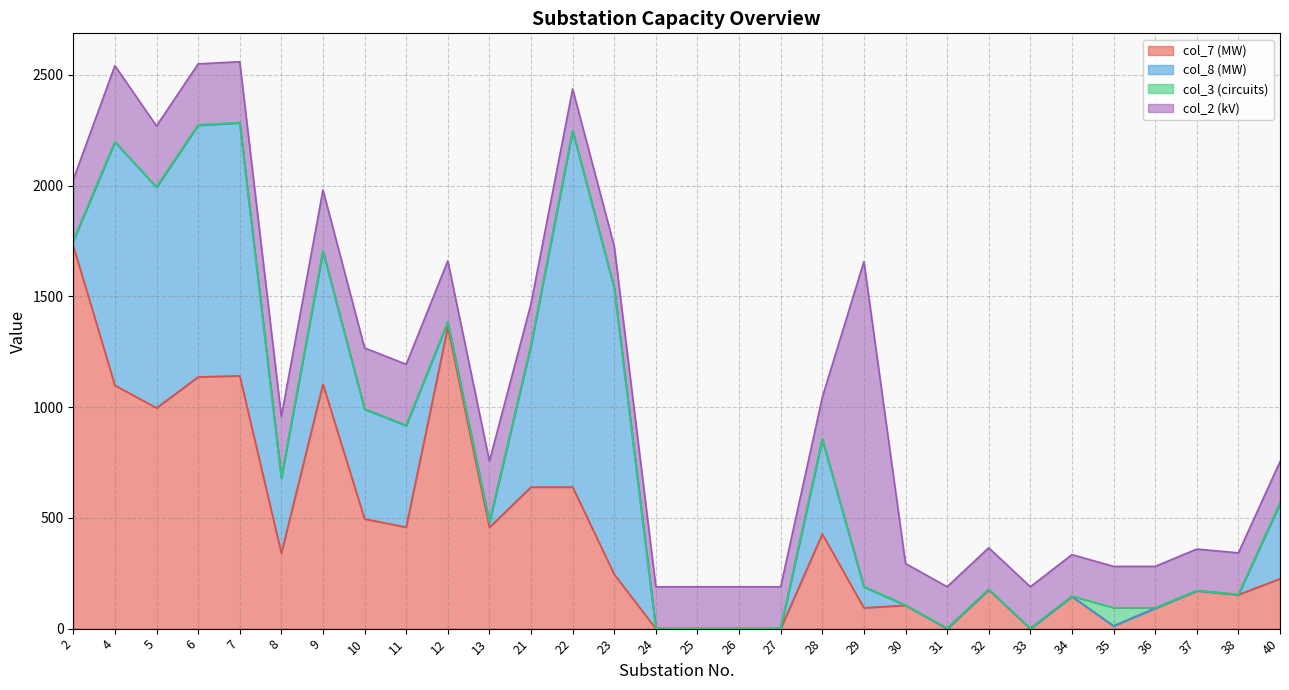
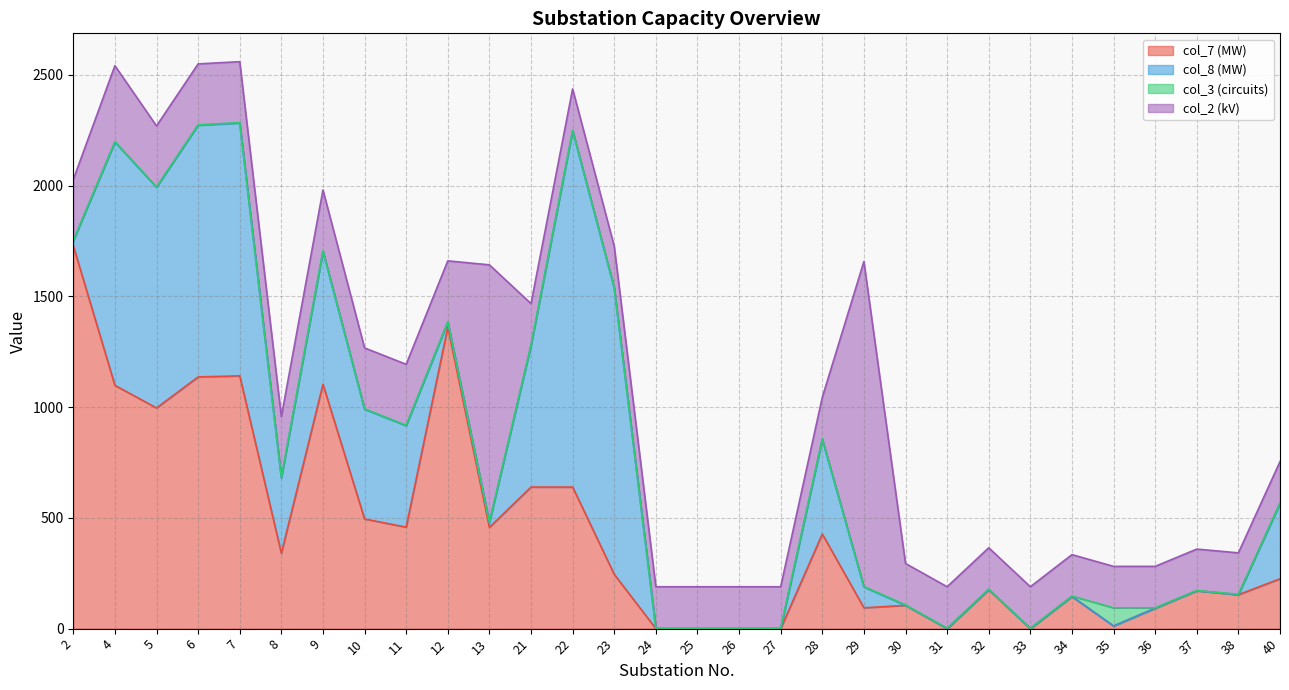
col_2 (kV), 13: 280 -> 1160
